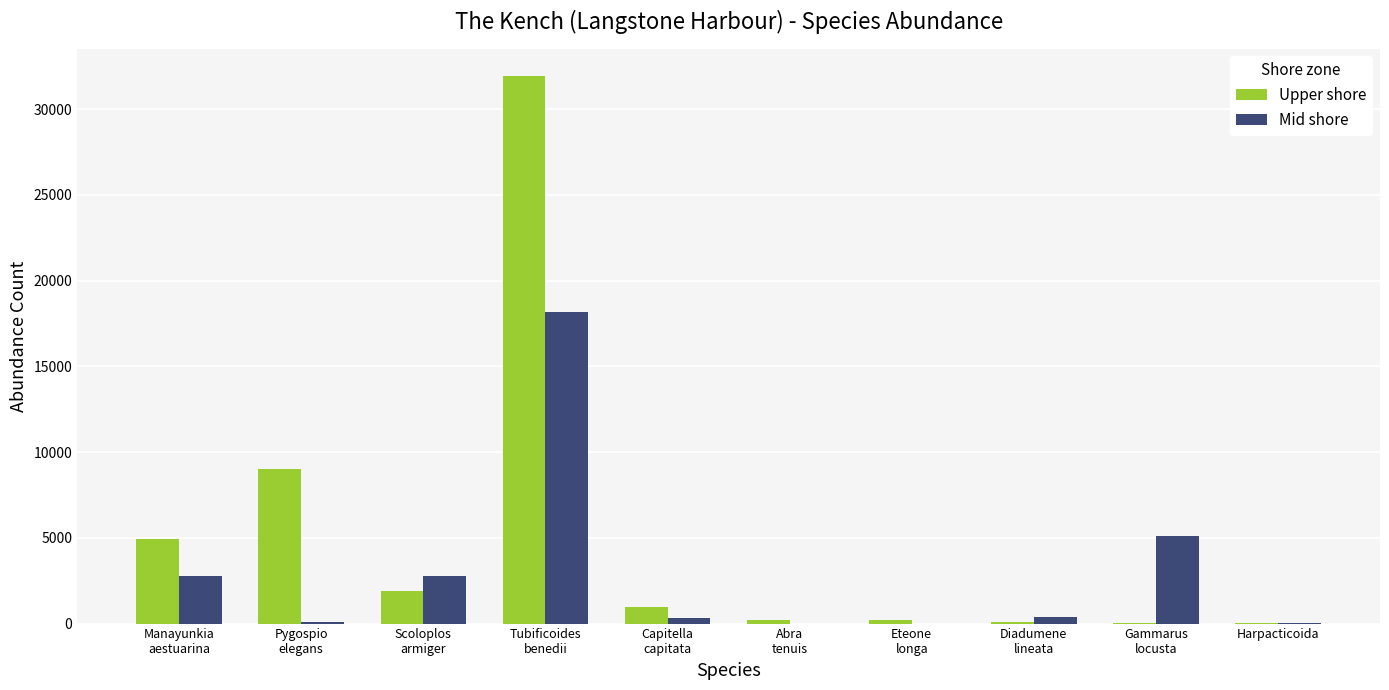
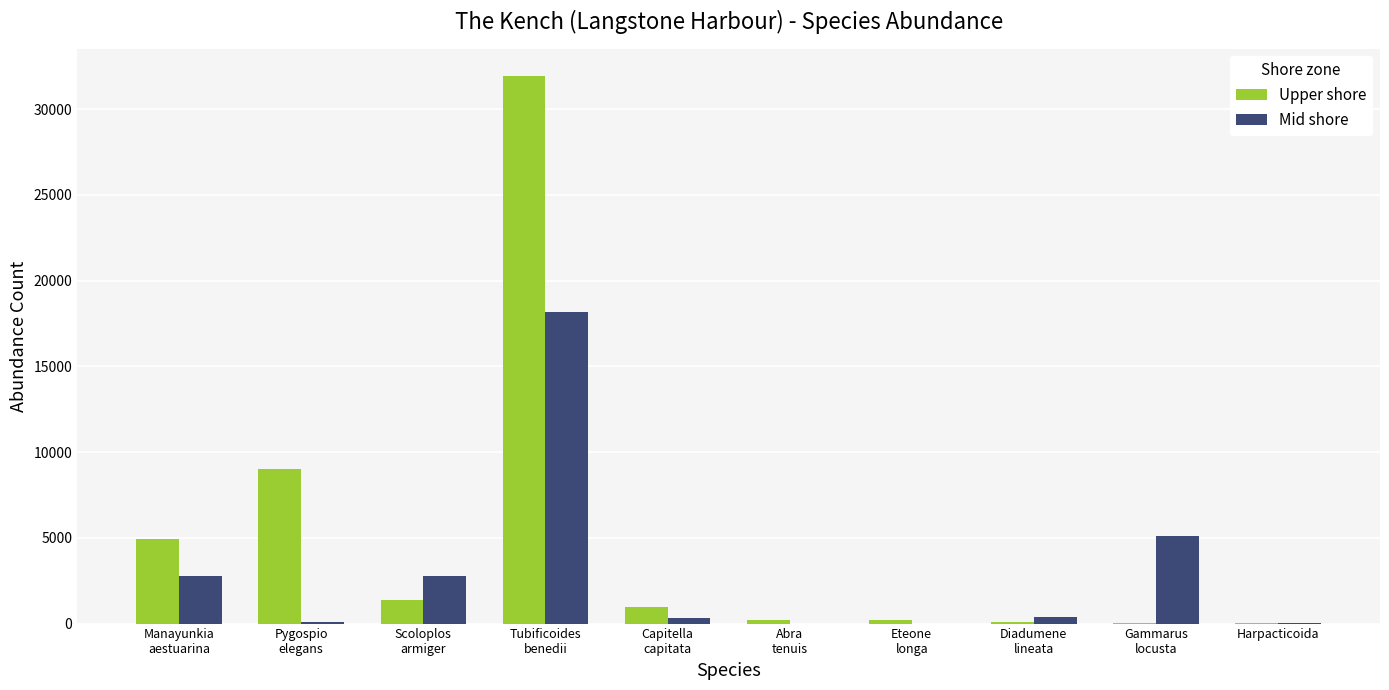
Upper shore, Scoloplos armiger: 1900 -> 1400
